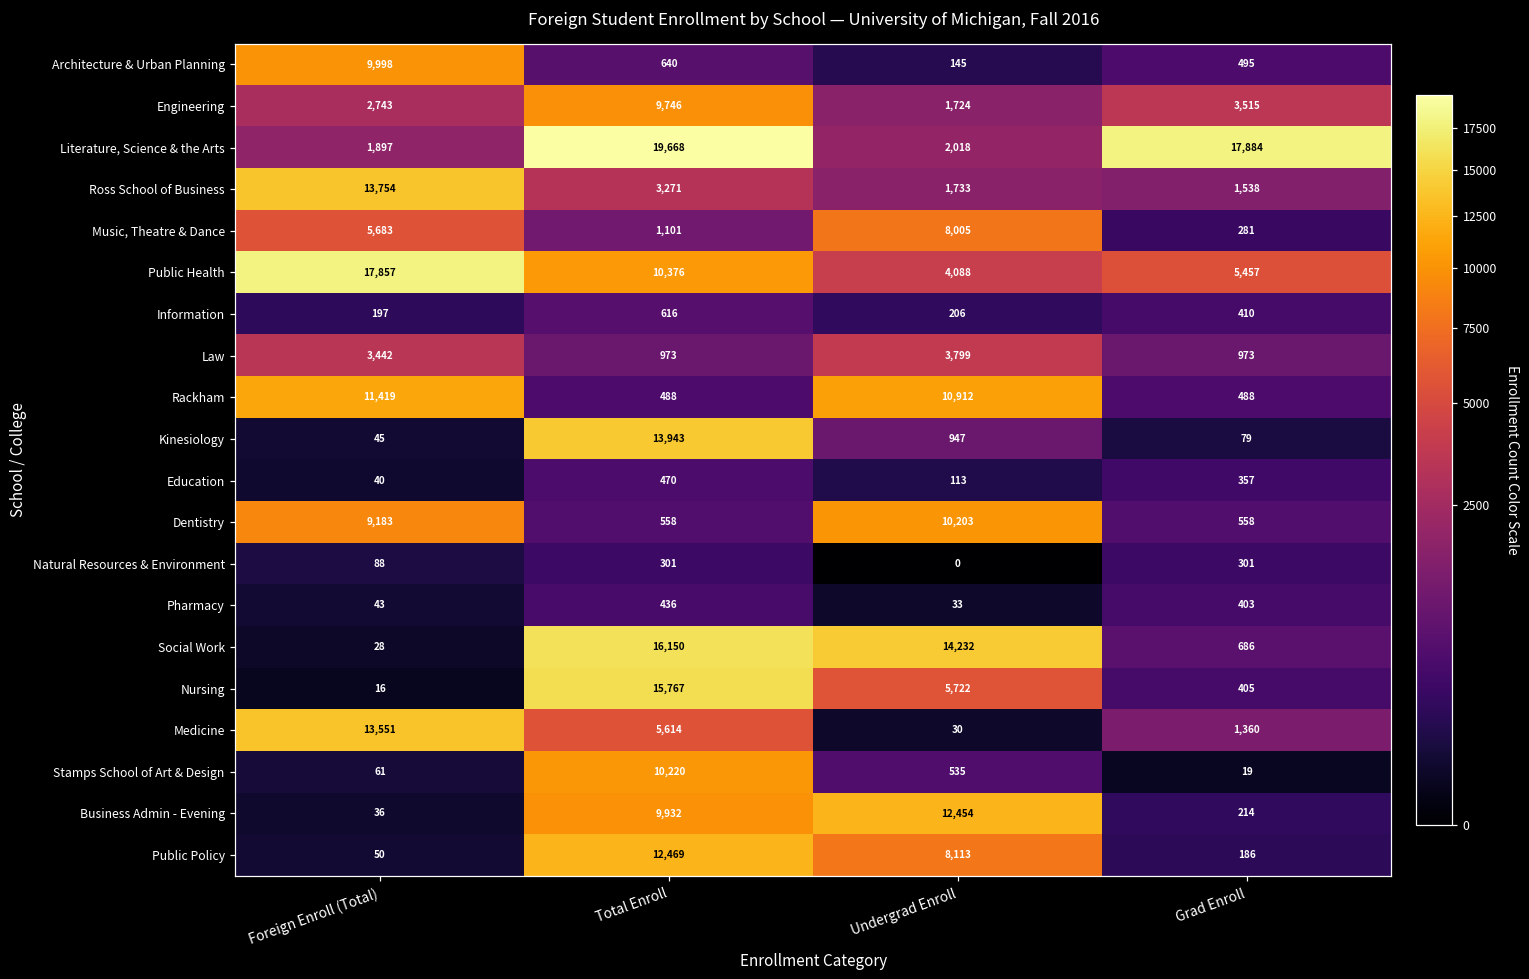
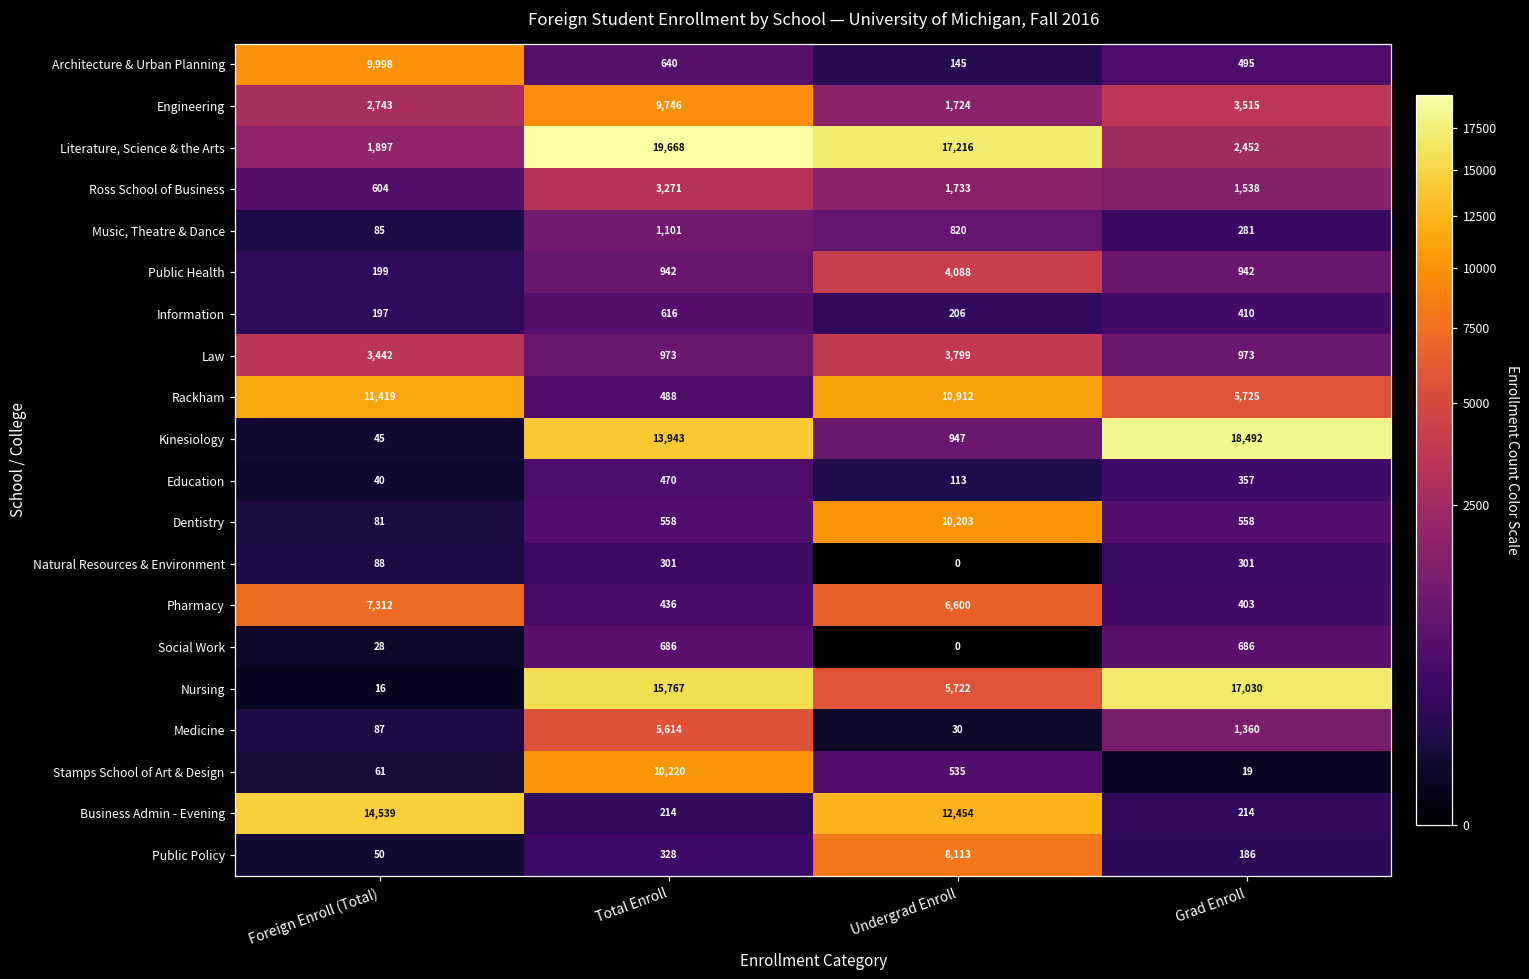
Literature, Science & the Arts, Undergrad Enroll: 2,018 -> 17,216
Literature, Science & the Arts, Grad Enroll: 17,884 -> 2,452
Ross School of Business, Foreign Enroll (Total): 13,754 -> 604
Music, Theatre & Dance, Foreign Enroll (Total): 5,683 -> 85
Music, Theatre & Dance, Undergrad Enroll: 8,005 -> 820
Public Health, Foreign Enroll (Total): 17,857 -> 199
Public Health, Total Enroll: 10,376 -> 942
Public Health, Grad Enroll: 5,457 -> 942
Rackham, Grad Enroll: 488 -> 5,725
Kinesiology, Grad Enroll: 79 -> 18,492
Dentistry, Foreign Enroll (Total): 9,183 -> 81
Pharmacy, Foreign Enroll (Total): 43 -> 7,312
Pharmacy, Undergrad Enroll: 33 -> 6,600
Social Work, Total Enroll: 16,150 -> 686
Social Work, Undergrad Enroll: 14,232 -> 0
Nursing, Grad Enroll: 405 -> 17,030
Medicine, Foreign Enroll (Total): 13,551 -> 87
Business Admin - Evening, Foreign Enroll (Total): 36 -> 14,539
Business Admin - Evening, Total Enroll: 9,932 -> 214
Public Policy, Total Enroll: 12,469 -> 328
